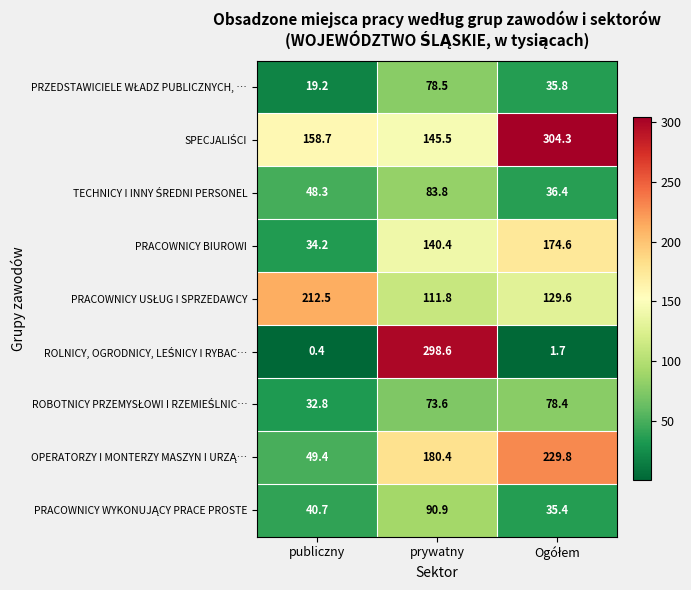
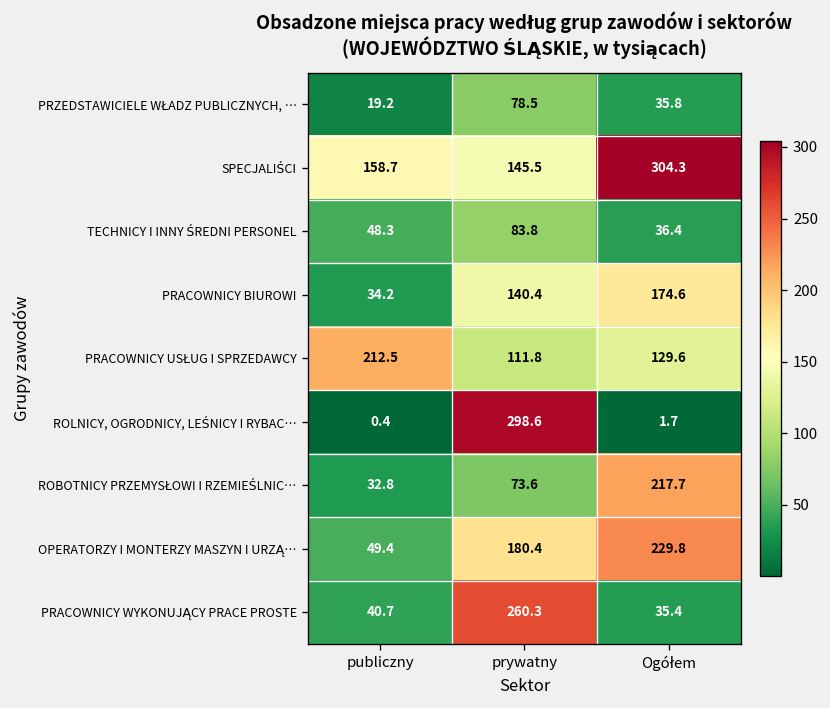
ROBOTNICY PRZEMYSŁOWI I RZEMIEŚLNIC…, Ogółem: 78.4 -> 217.7
PRACOWNICY WYKONUJĄCY PRACE PROSTE, prywatny: 90.9 -> 260.3
